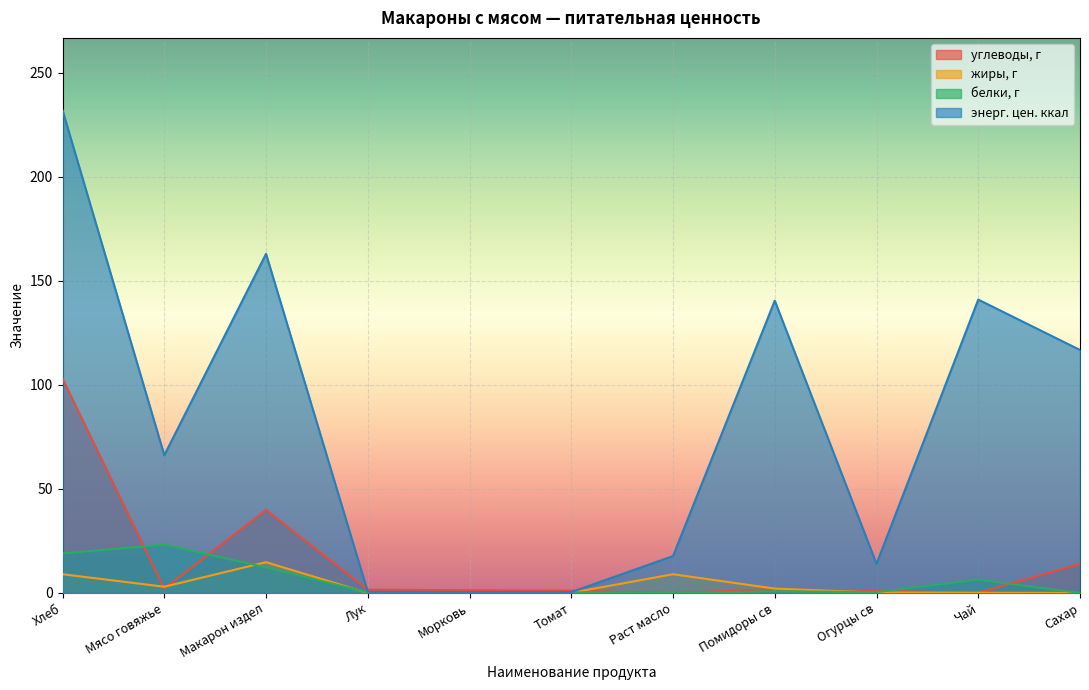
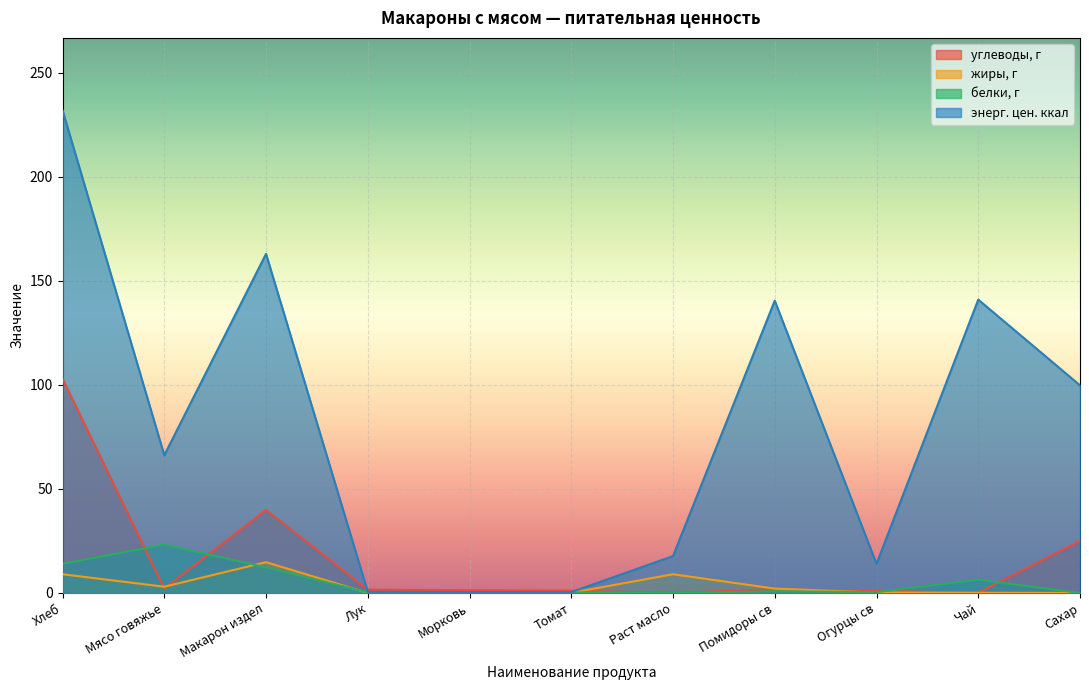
белки, г, Хлеб: 19 -> 14
углеводы, г, Сахар: 14 -> 25
энерг. цен. ккал, Сахар: 117 -> 100
